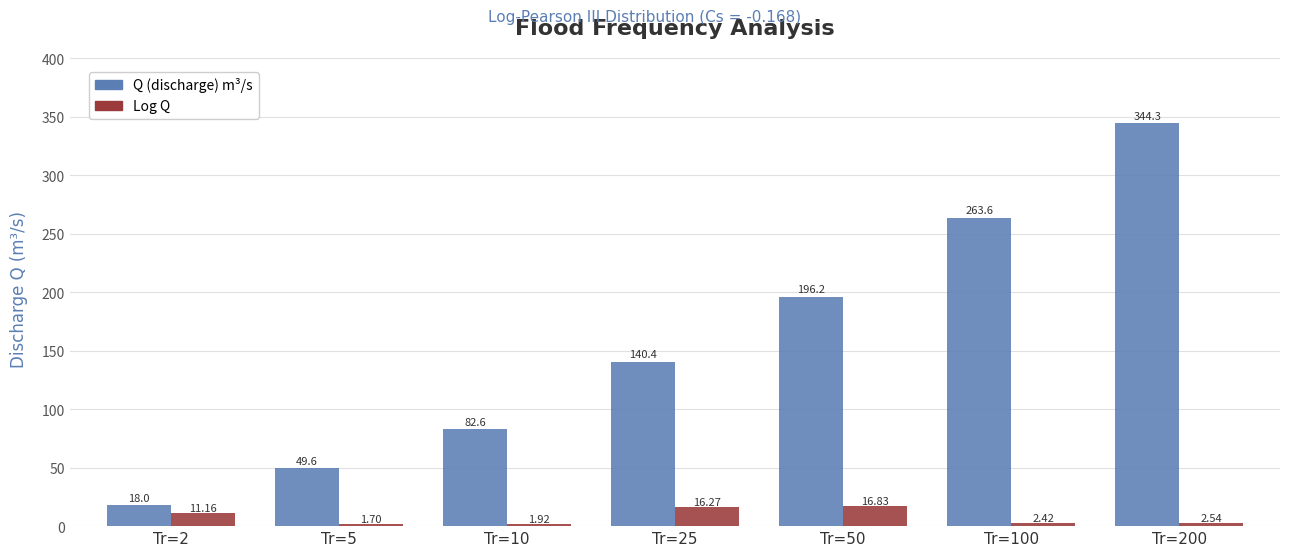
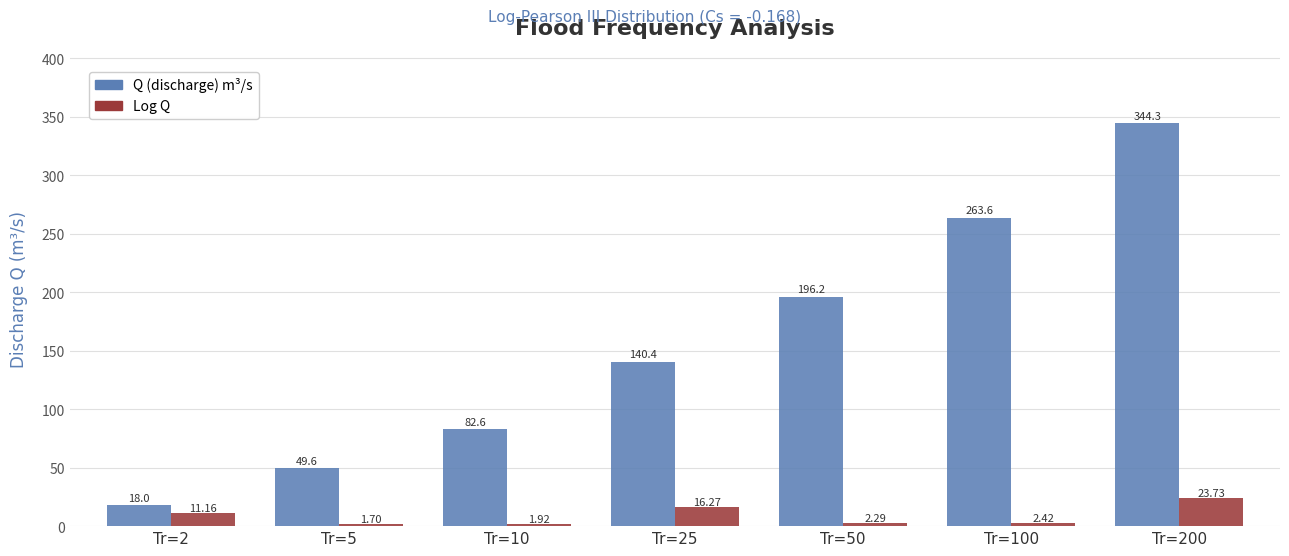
Log Q, Tr=50: 16.83 -> 2.29
Log Q, Tr=200: 2.54 -> 23.73
